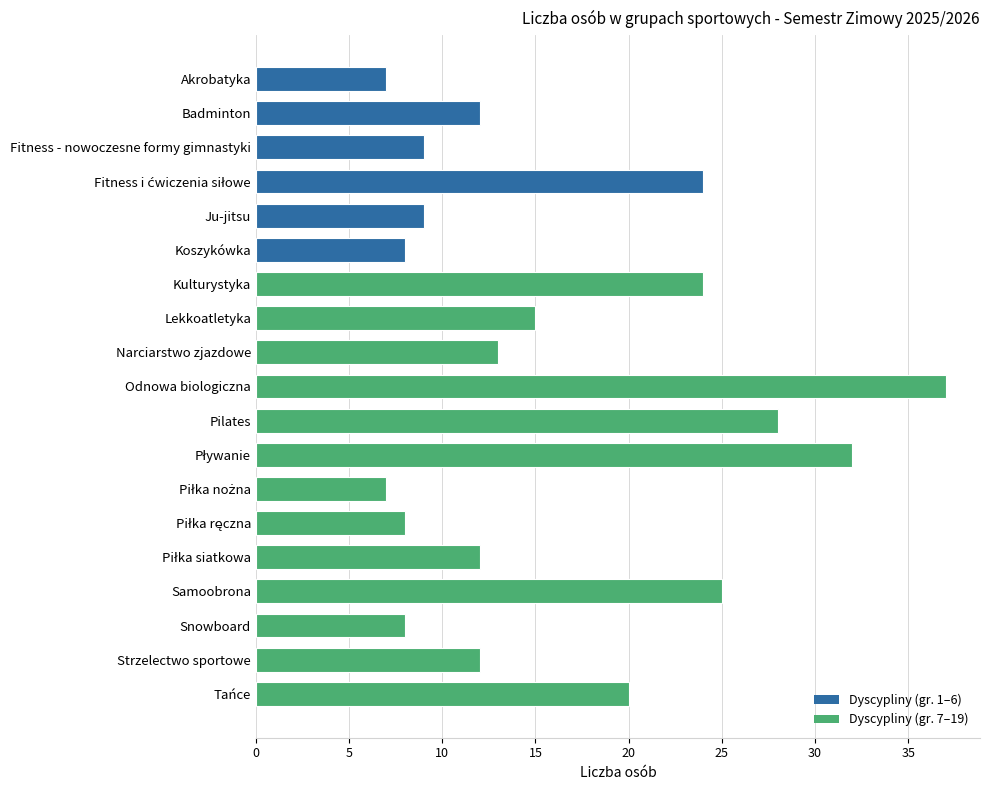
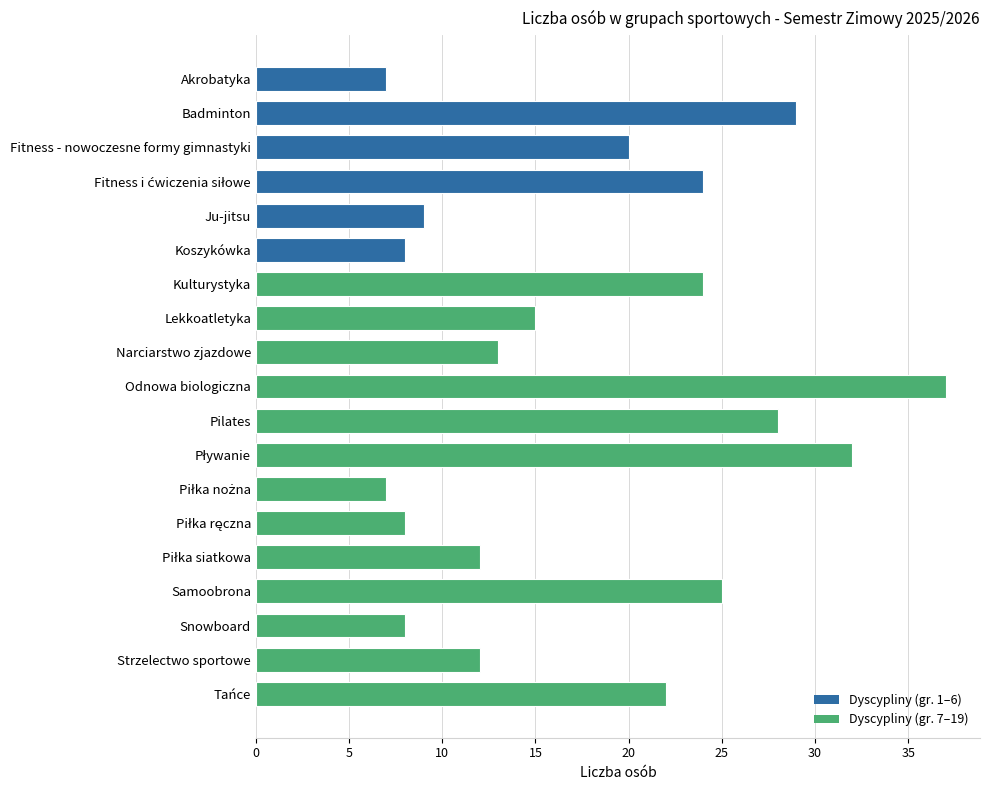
Badminton: 12 -> 29
Fitness - nowoczesne formy gimnastyki: 9 -> 20
Tańce: 20 -> 22
